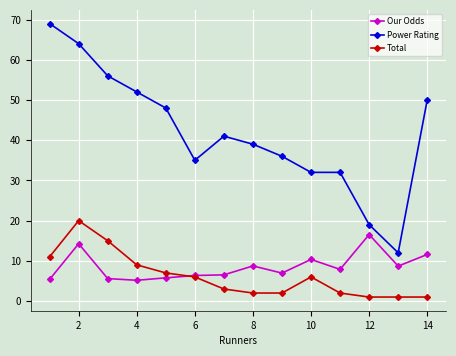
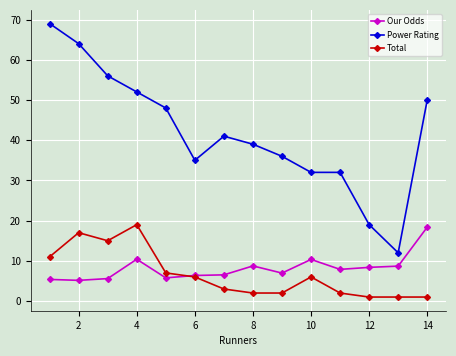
Our Odds, 2: 14 -> 5
Total, 2: 20 -> 17
Our Odds, 4: 5 -> 10
Total, 4: 9 -> 19
Our Odds, 12: 17 -> 8
Our Odds, 14: 12 -> 18
